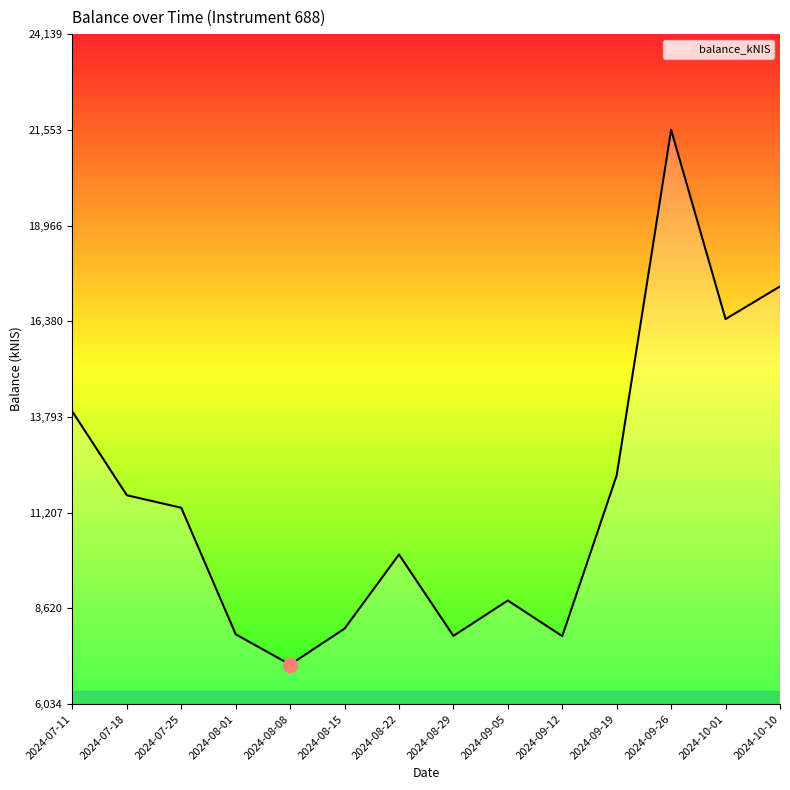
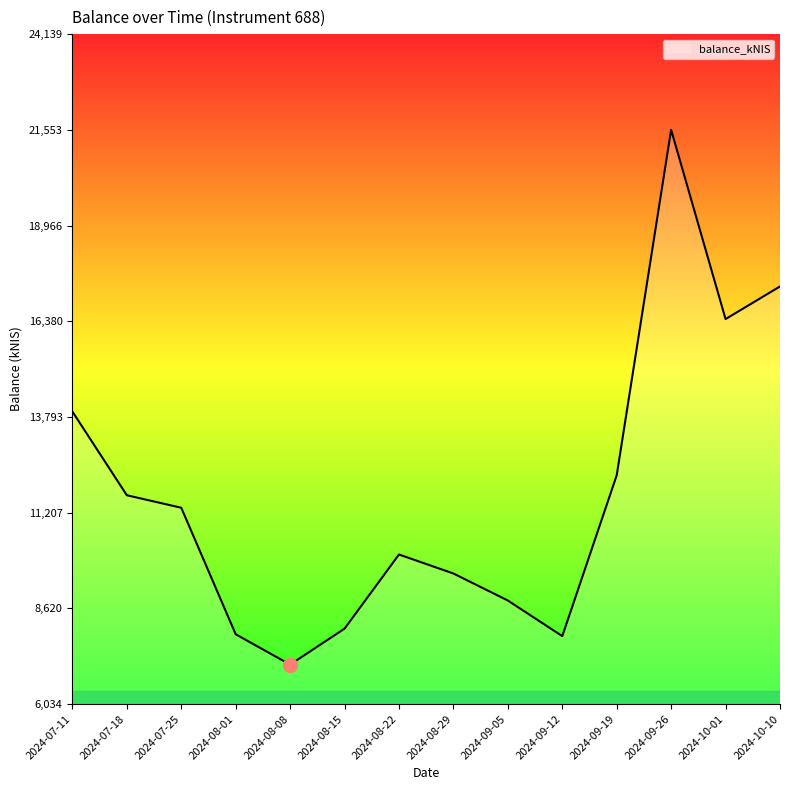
balance_kNIS, 2024-08-29: 7,900 -> 9,600
